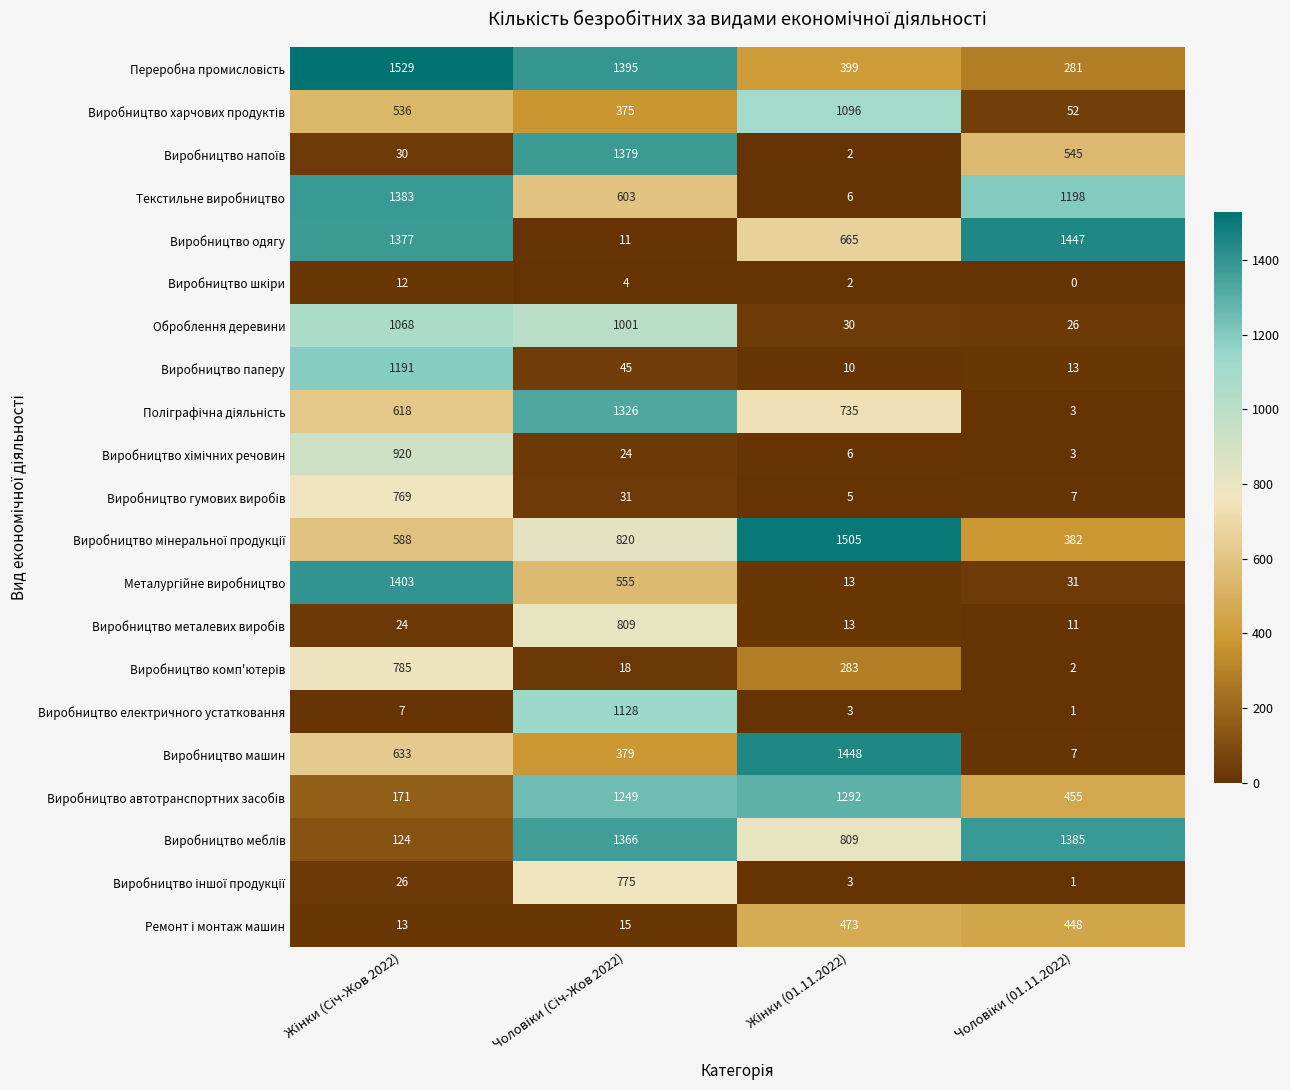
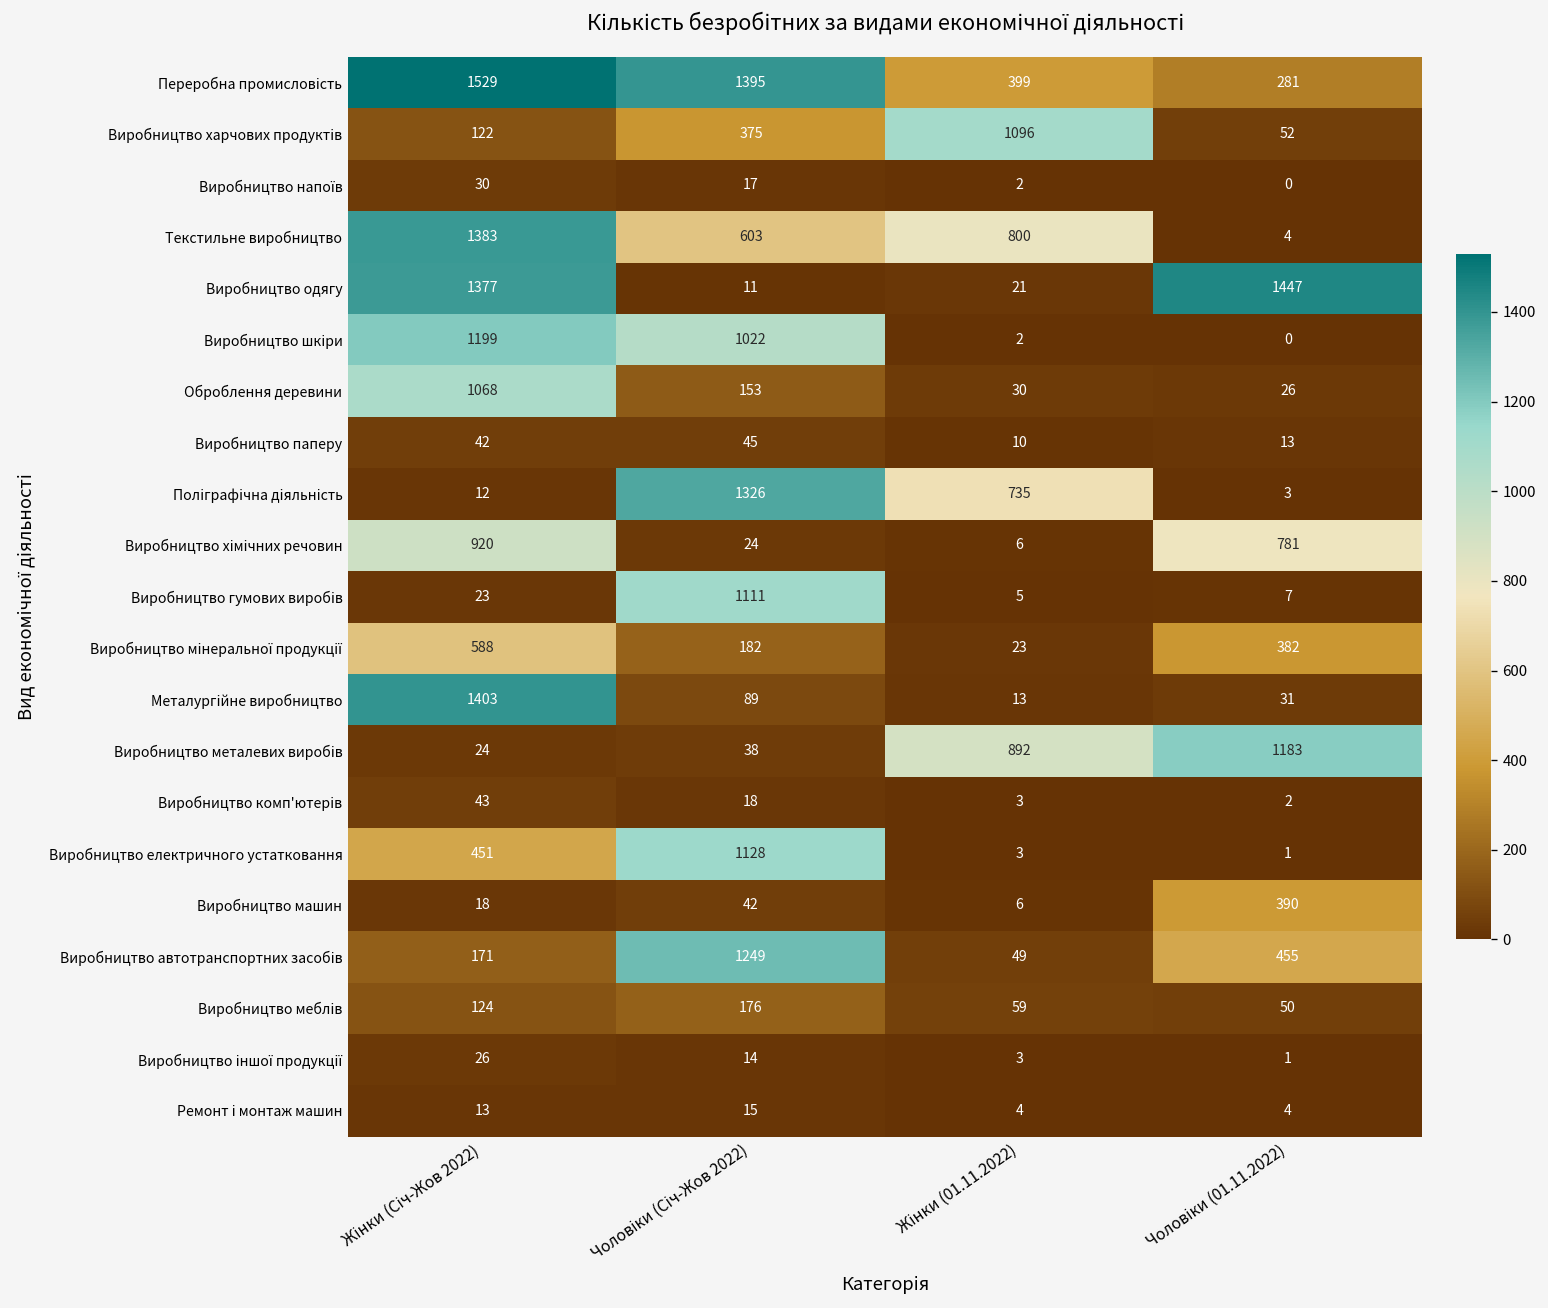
Виробництво харчових продуктів, Жінки (Січ-Жов 2022): 536 -> 122
Виробництво напоїв, Чоловіки (Січ-Жов 2022): 1379 -> 17
Виробництво напоїв, Чоловіки (01.11.2022): 545 -> 0
Текстильне виробництво, Жінки (01.11.2022): 6 -> 800
Текстильне виробництво, Чоловіки (01.11.2022): 1198 -> 4
Виробництво одягу, Жінки (01.11.2022): 665 -> 21
Виробництво шкіри, Жінки (Січ-Жов 2022): 12 -> 1199
Виробництво шкіри, Чоловіки (Січ-Жов 2022): 4 -> 1022
Оброблення деревини, Чоловіки (Січ-Жов 2022): 1001 -> 153
Виробництво паперу, Жінки (Січ-Жов 2022): 1191 -> 42
Поліграфічна діяльність, Жінки (Січ-Жов 2022): 618 -> 12
Виробництво хімічних речовин, Чоловіки (01.11.2022): 3 -> 781
Виробництво гумових виробів, Жінки (Січ-Жов 2022): 769 -> 23
Виробництво гумових виробів, Чоловіки (Січ-Жов 2022): 31 -> 1111
Виробництво мінеральної продукції, Чоловіки (Січ-Жов 2022): 820 -> 182
Виробництво мінеральної продукції, Жінки (01.11.2022): 1505 -> 23
Металургійне виробництво, Чоловіки (Січ-Жов 2022): 555 -> 89
Виробництво металевих виробів, Чоловіки (Січ-Жов 2022): 809 -> 38
Виробництво металевих виробів, Жінки (01.11.2022): 13 -> 892
Виробництво металевих виробів, Чоловіки (01.11.2022): 11 -> 1183
Виробництво комп'ютерів, Жінки (Січ-Жов 2022): 785 -> 43
Виробництво комп'ютерів, Жінки (01.11.2022): 283 -> 3
Виробництво електричного устатковання, Жінки (Січ-Жов 2022): 7 -> 451
Виробництво машин, Жінки (Січ-Жов 2022): 633 -> 18
Виробництво машин, Чоловіки (Січ-Жов 2022): 379 -> 42
Виробництво машин, Жінки (01.11.2022): 1448 -> 6
Виробництво машин, Чоловіки (01.11.2022): 7 -> 390
Виробництво автотранспортних засобів, Жінки (01.11.2022): 1292 -> 49
Виробництво меблів, Чоловіки (Січ-Жов 2022): 1366 -> 176
Виробництво меблів, Жінки (01.11.2022): 809 -> 59
Виробництво меблів, Чоловіки (01.11.2022): 1385 -> 50
Виробництво іншої продукції, Чоловіки (Січ-Жов 2022): 775 -> 14
Ремонт і монтаж машин, Жінки (01.11.2022): 473 -> 4
Ремонт і монтаж машин, Чоловіки (01.11.2022): 448 -> 4
